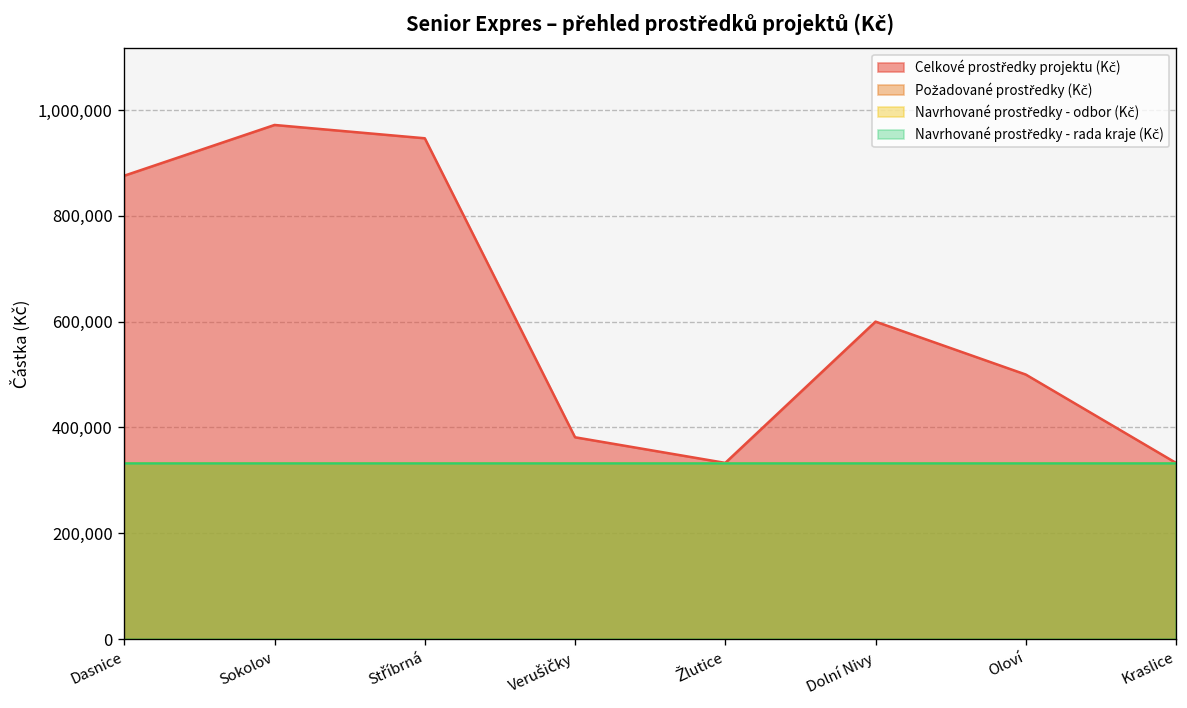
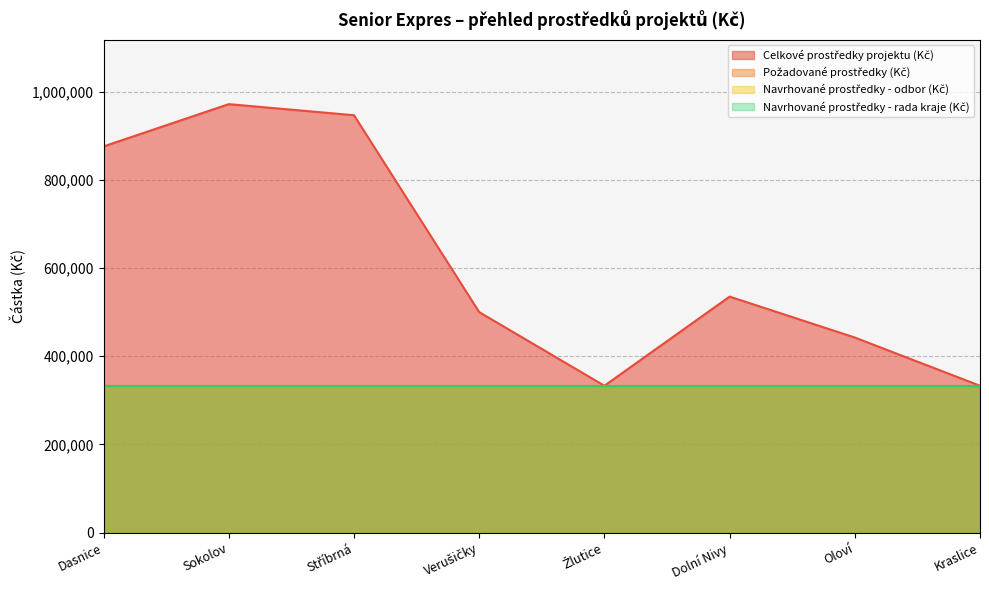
Celkové prostředky projektu (Kč), Verušičky: 380,000 -> 500,000
Celkové prostředky projektu (Kč), Dolní Nivy: 600,000 -> 540,000
Celkové prostředky projektu (Kč), Oloví: 500,000 -> 440,000
